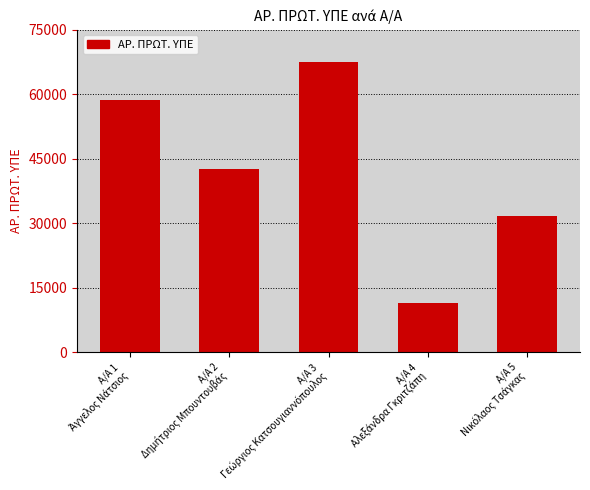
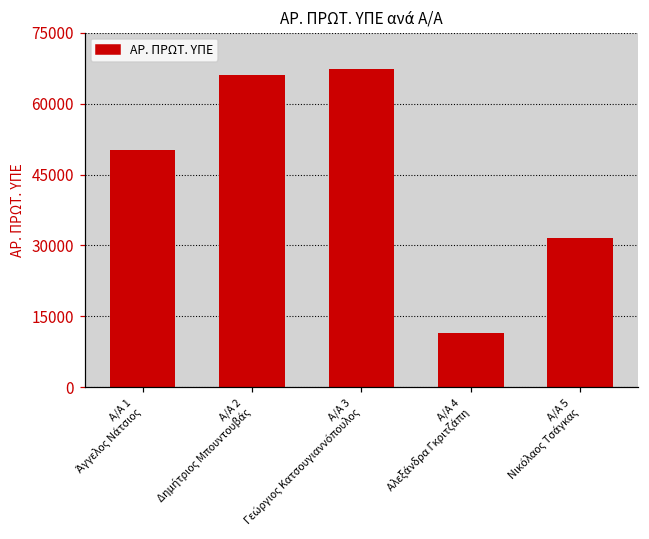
Α/Α 1 Άγγελος Νάτσιος: 59000 -> 50000
Α/Α 2 Δημήτριος Μπουντουβάς: 43000 -> 66000
